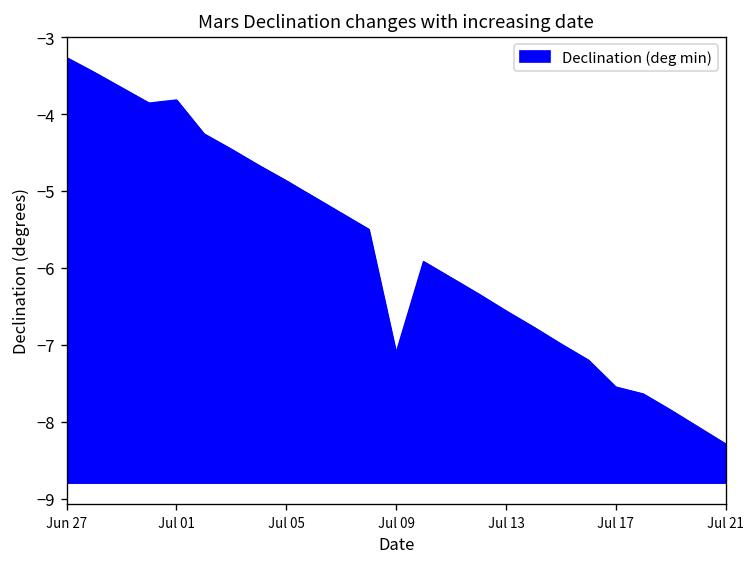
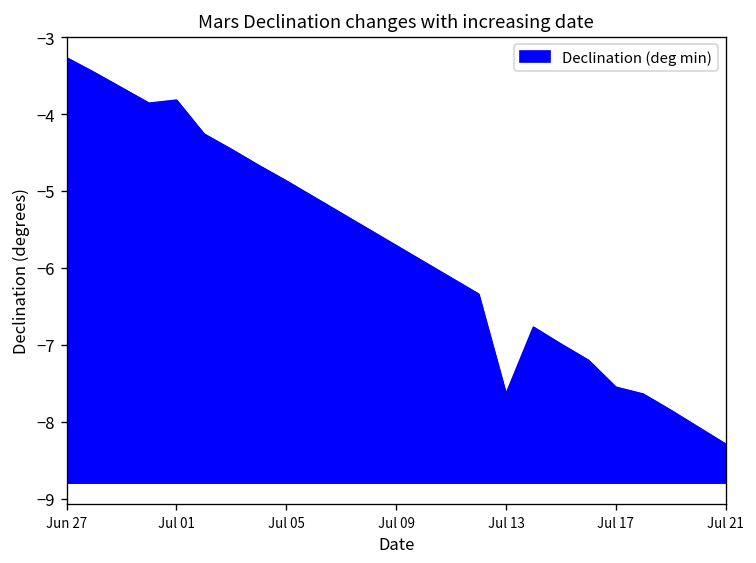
Jul 09: -7.1 -> -5.7
Jul 13: -6.6 -> -7.6
